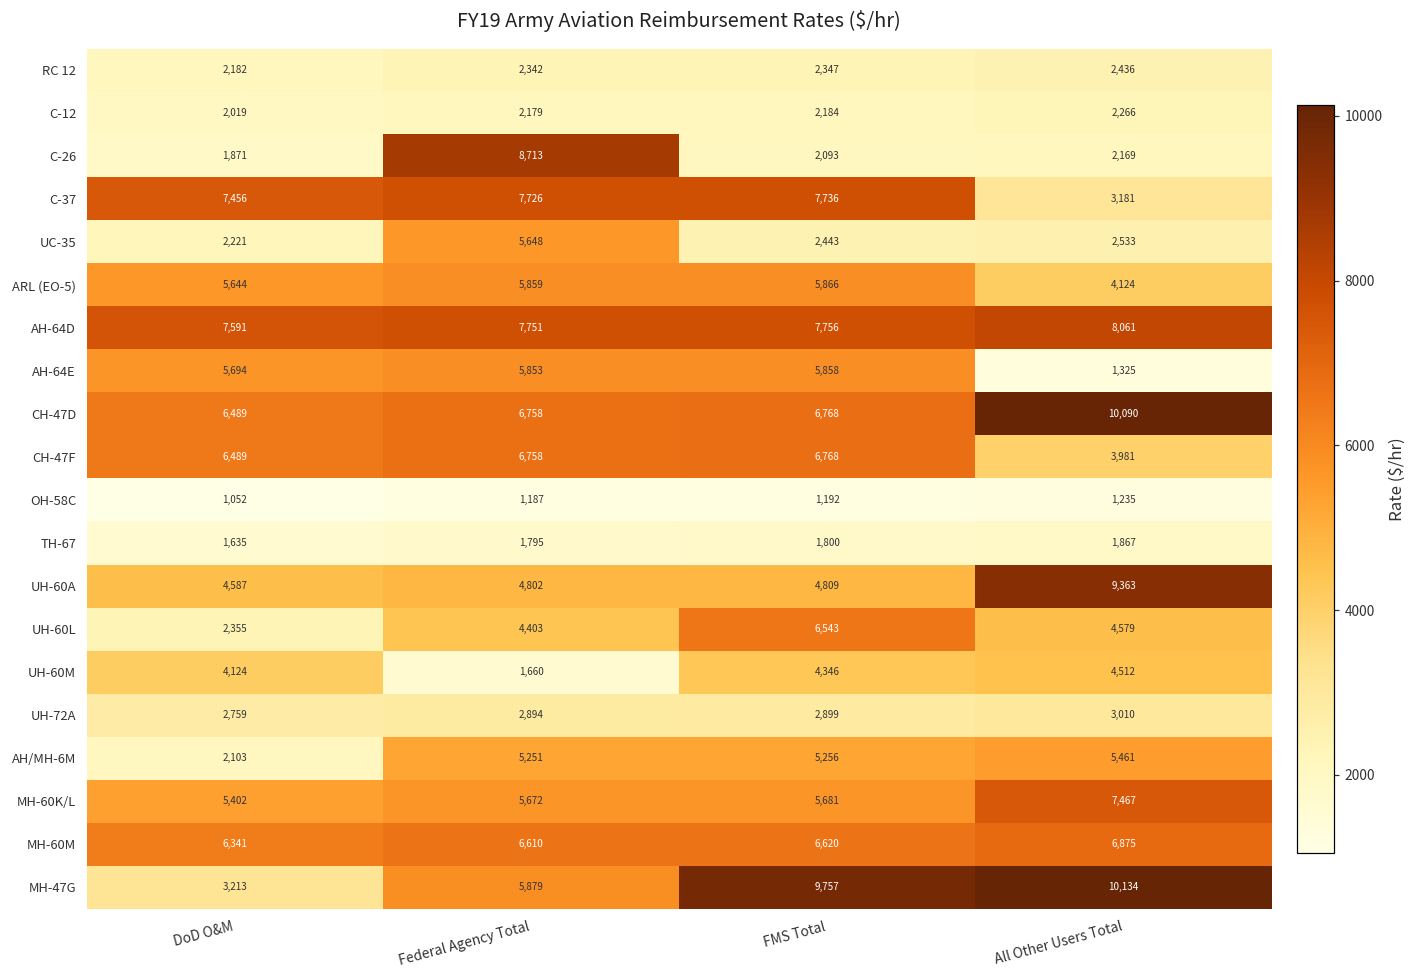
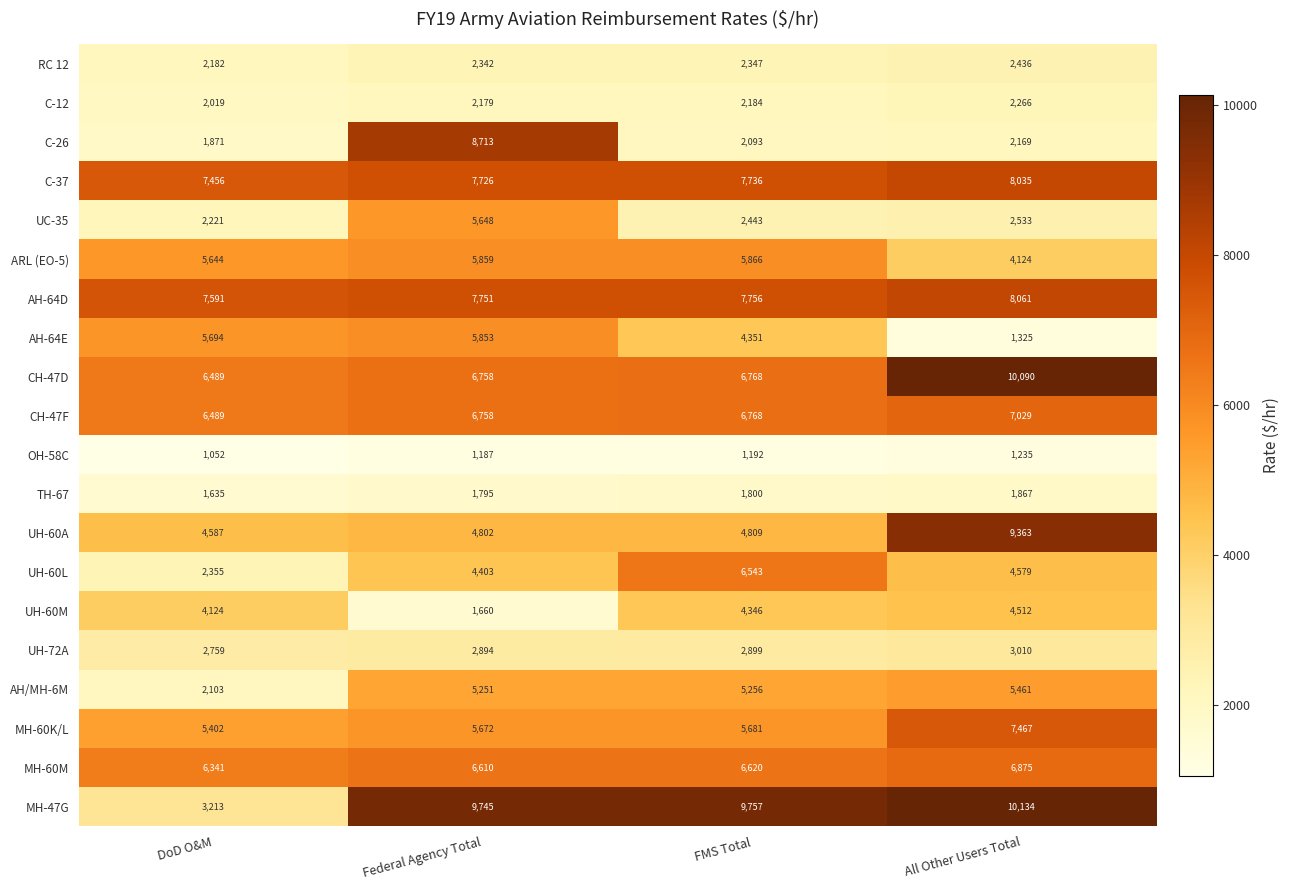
C-37, All Other Users Total: 3,181 -> 8,035
AH-64E, FMS Total: 5,858 -> 4,351
CH-47F, All Other Users Total: 3,981 -> 7,029
MH-47G, Federal Agency Total: 5,879 -> 9,745
